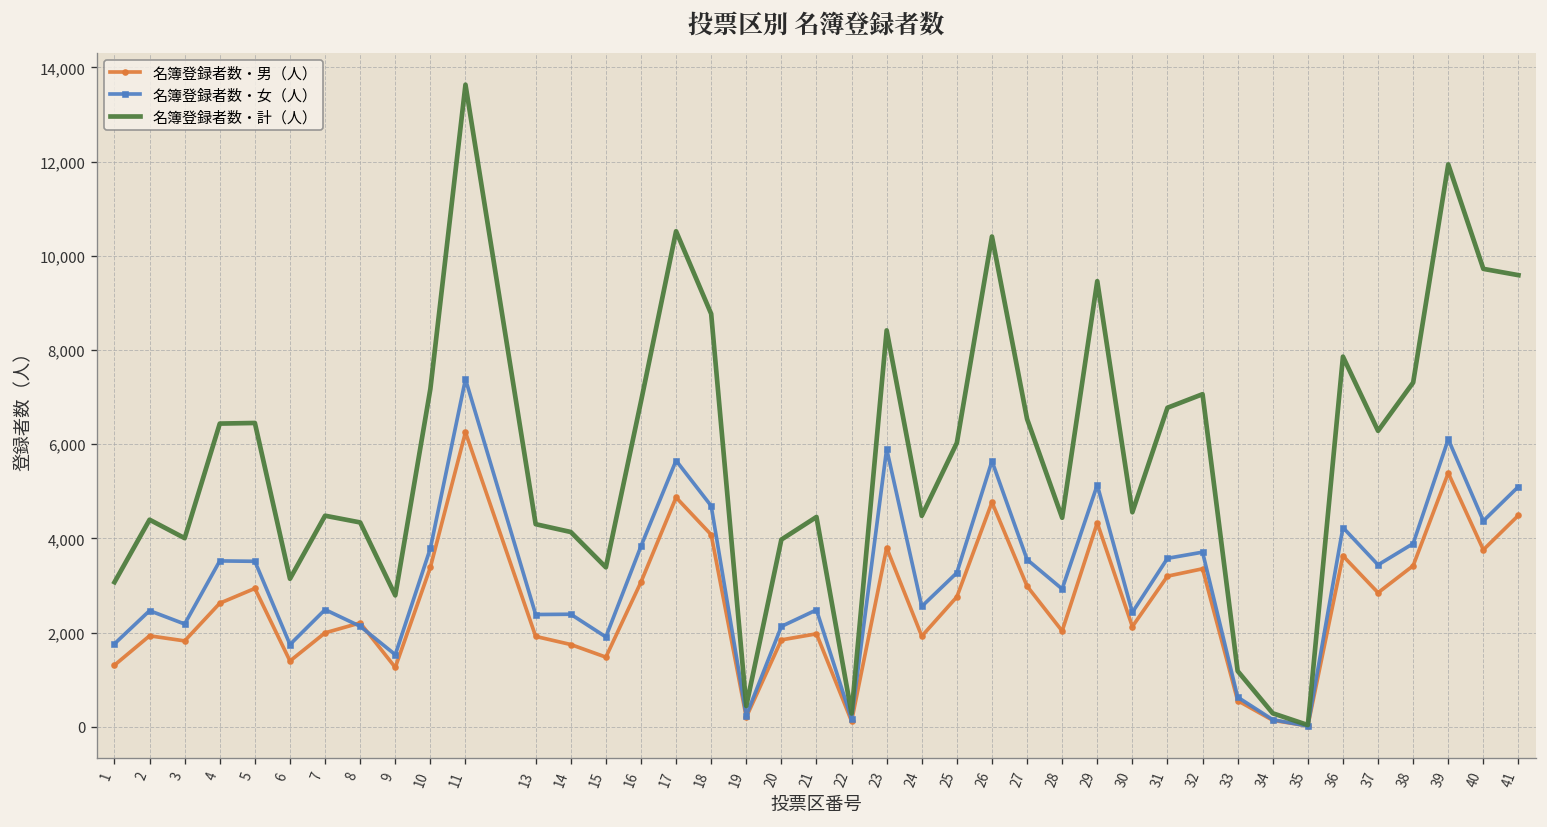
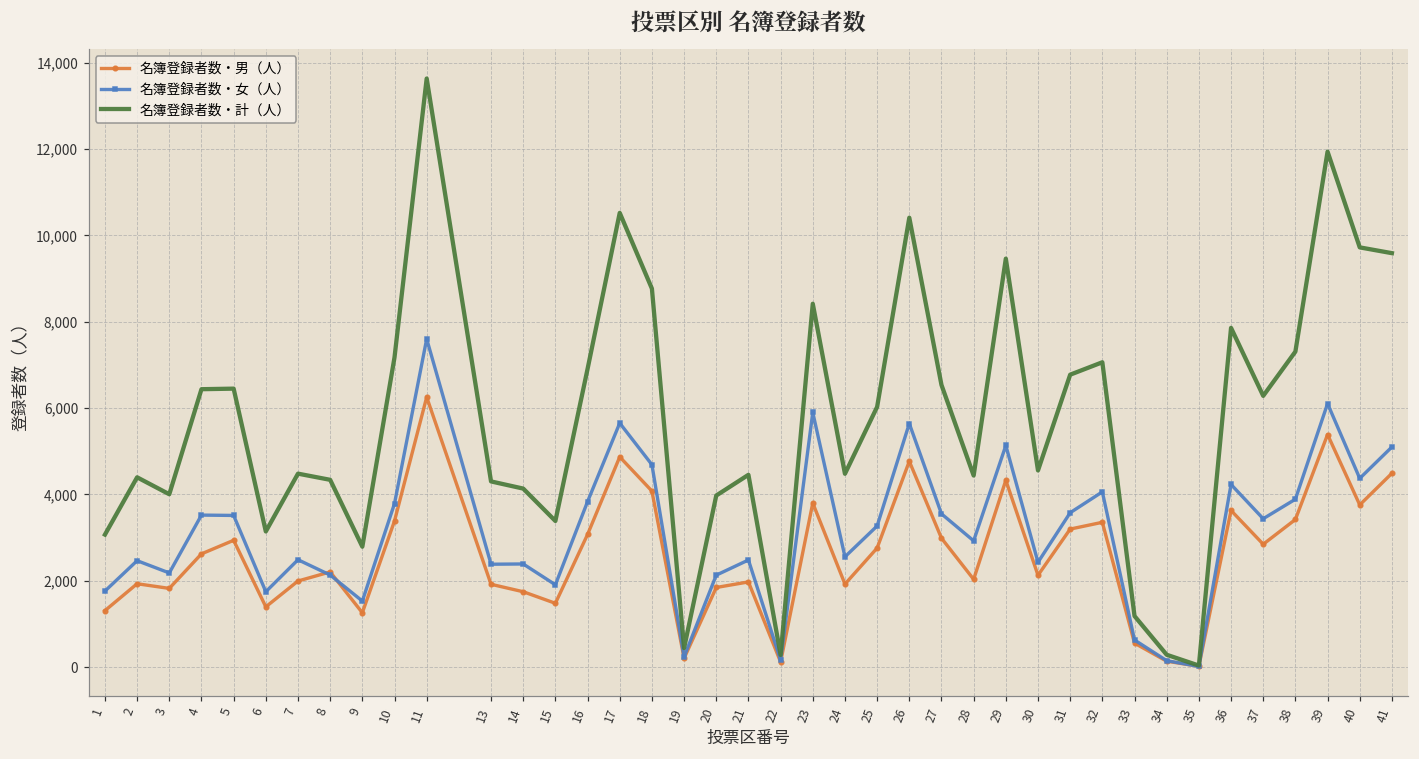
名簿登録者数・女（人）, 11: 7,400 -> 7,600
名簿登録者数・女（人）, 32: 3,700 -> 4,100
